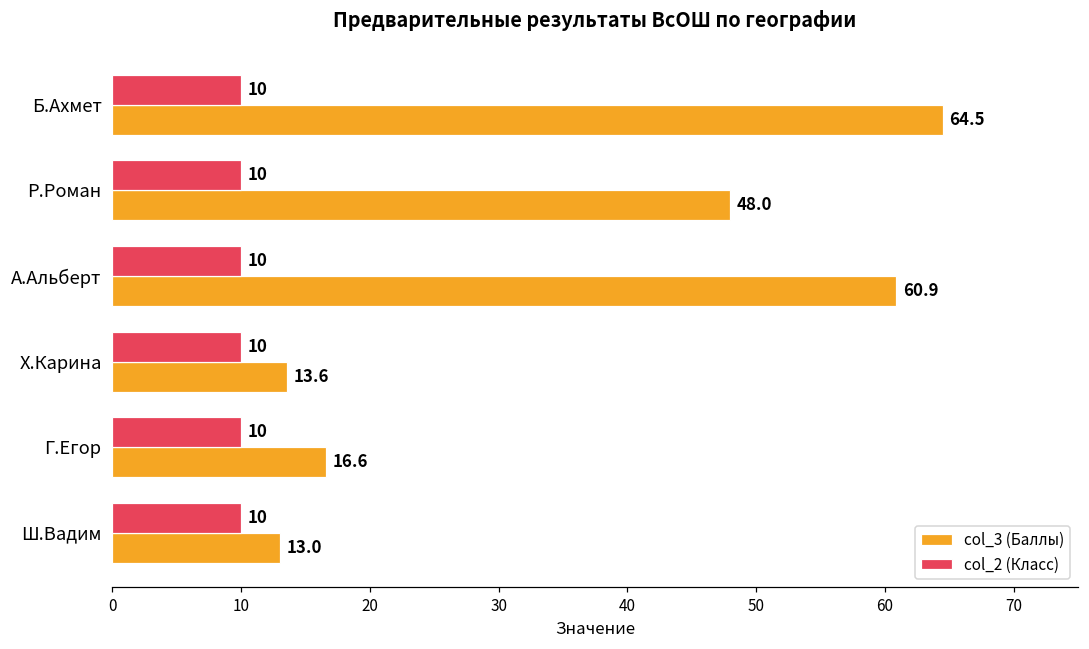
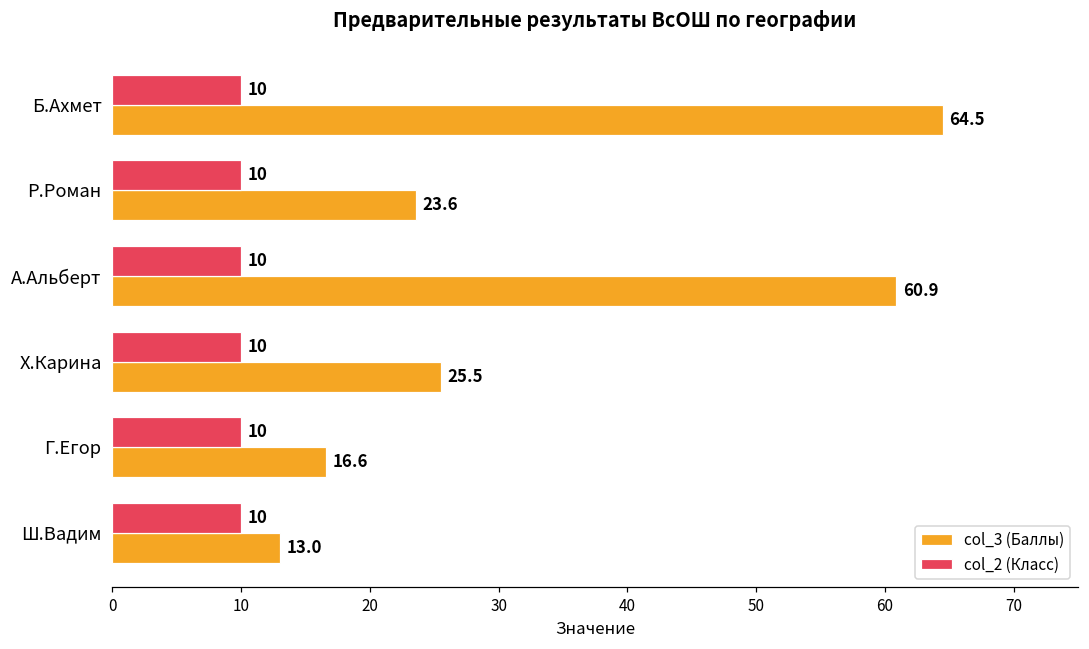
col_3 (Баллы), Р.Роман: 48.0 -> 23.6
col_3 (Баллы), Х.Карина: 13.6 -> 25.5
